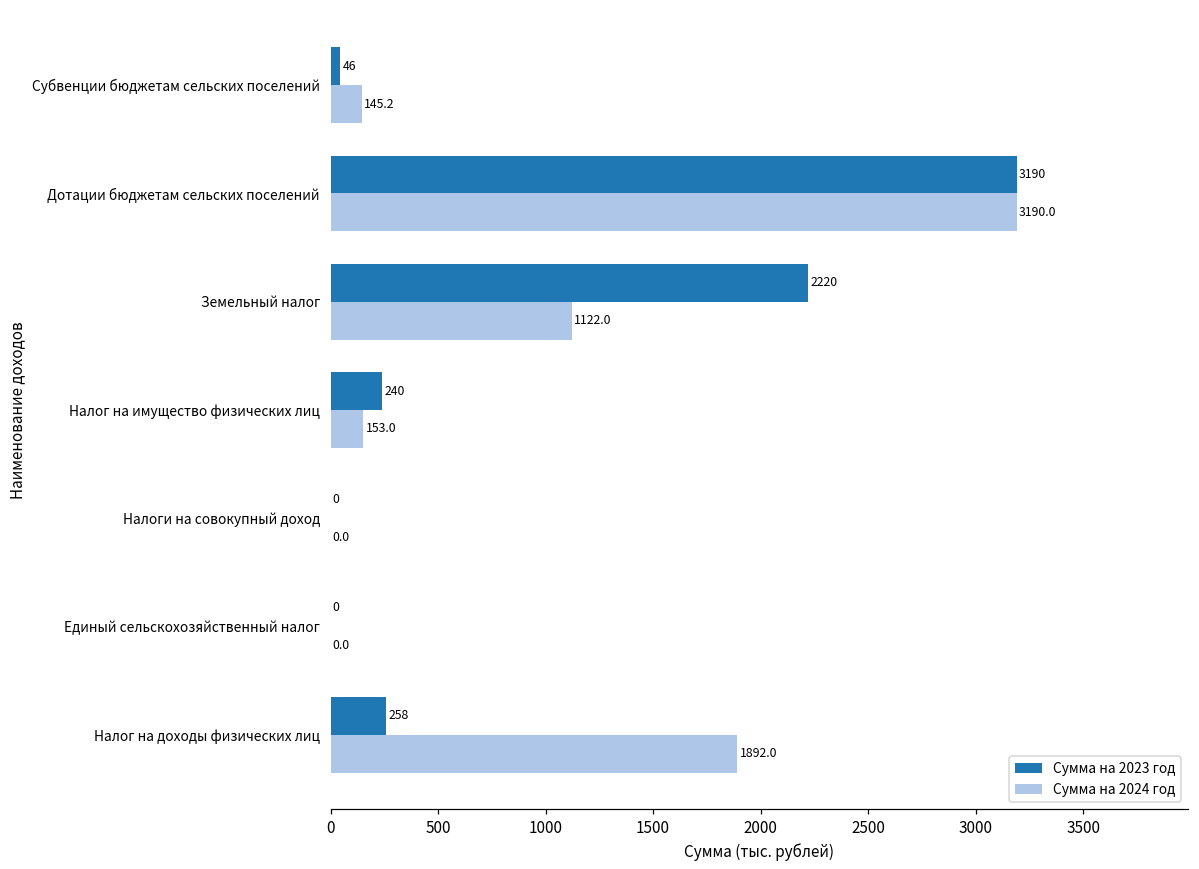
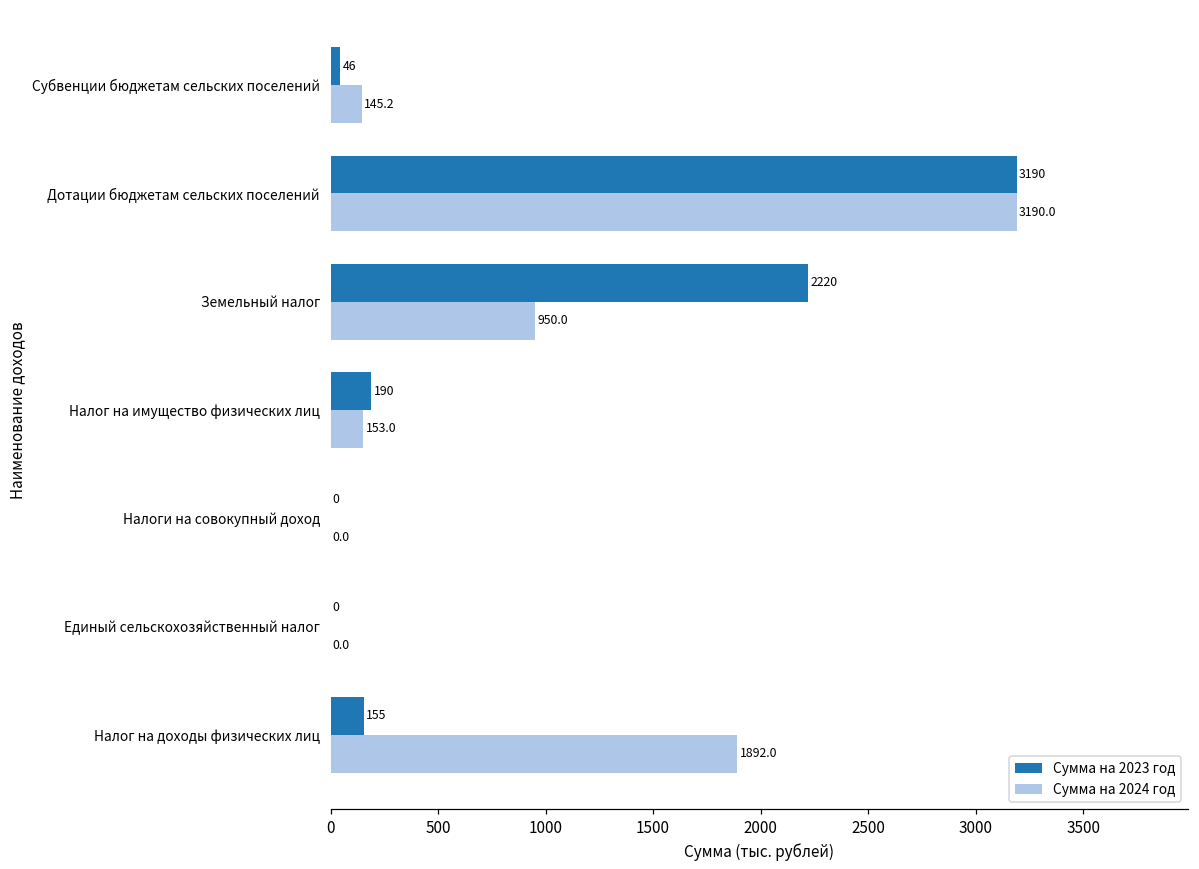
Сумма на 2024 год, Земельный налог: 1122.0 -> 950.0
Сумма на 2023 год, Налог на имущество физических лиц: 240 -> 190
Сумма на 2023 год, Налог на доходы физических лиц: 258 -> 155
